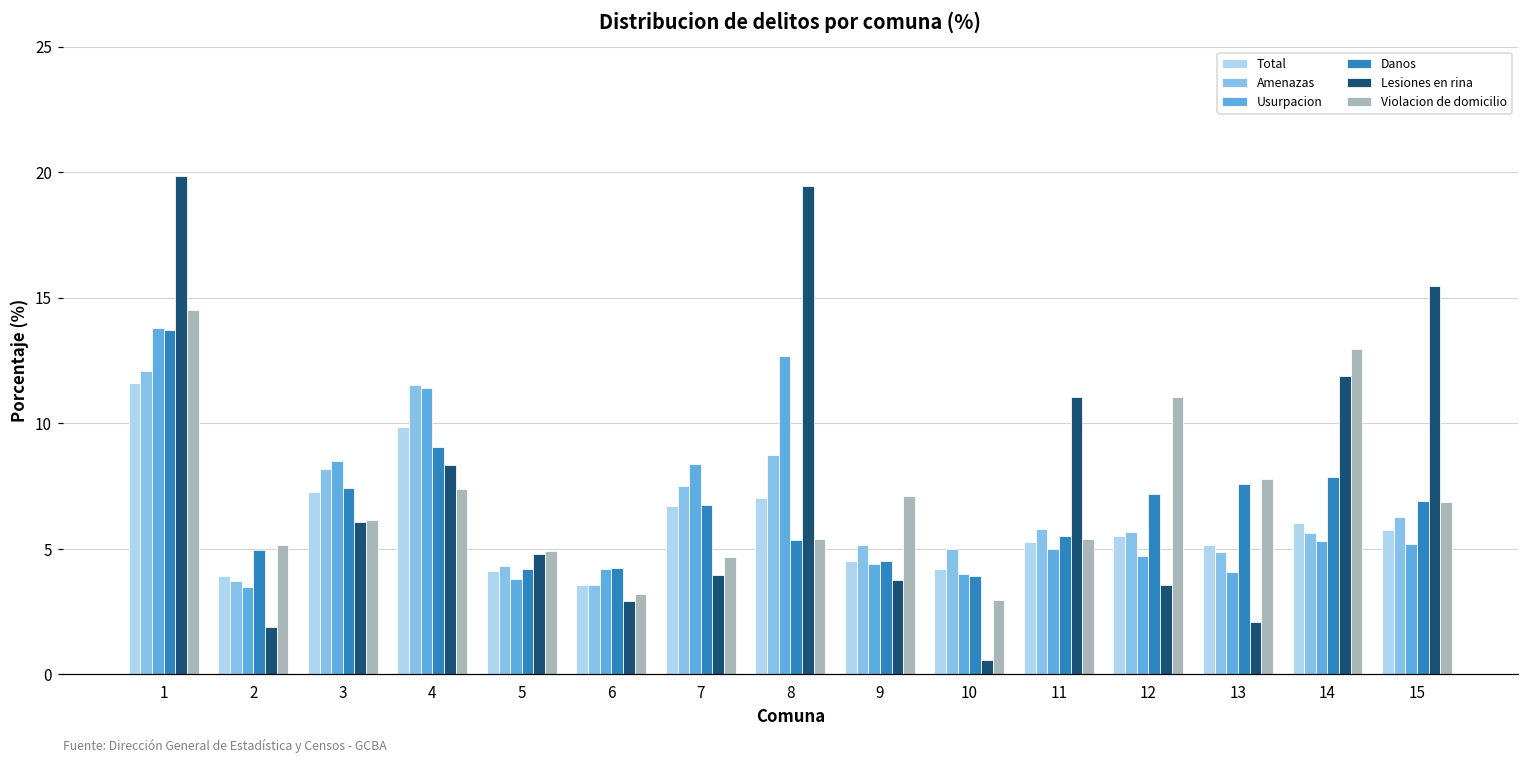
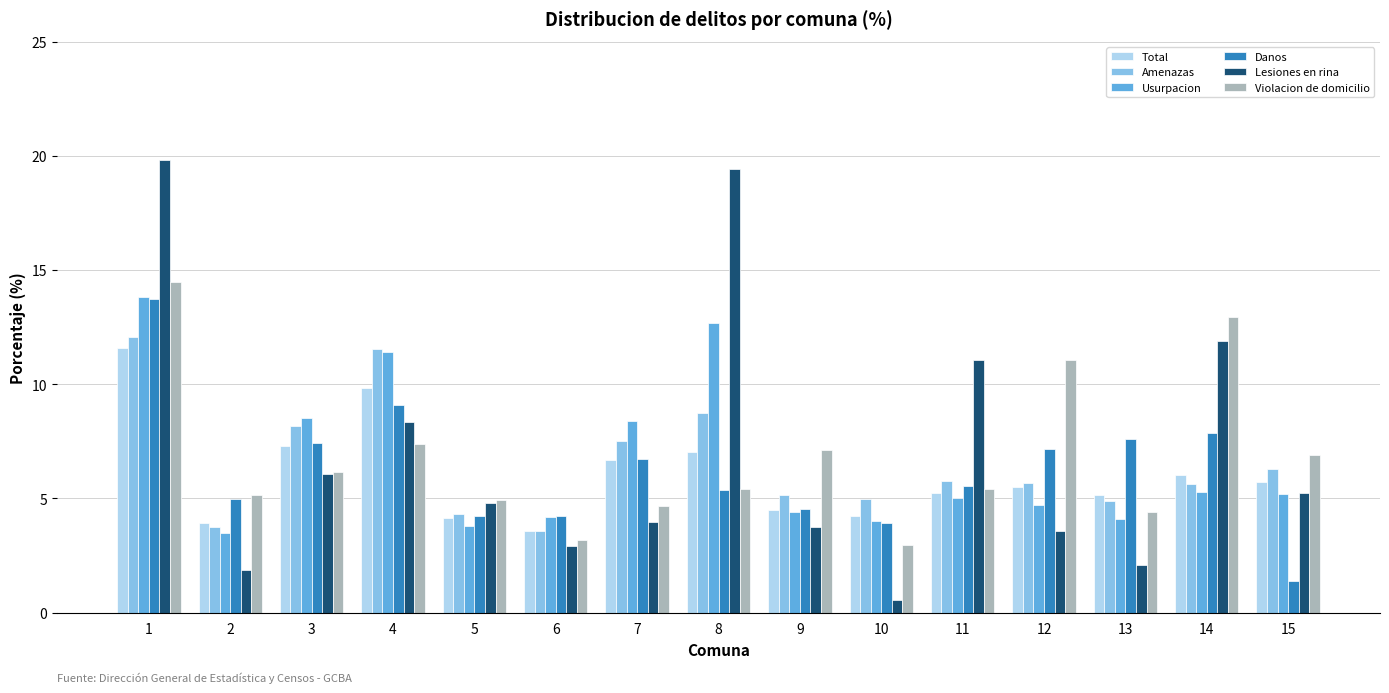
Violacion de domicilio, 13: 7.8 -> 4.4
Danos, 15: 6.9 -> 1.4
Lesiones en rina, 15: 15.5 -> 5.2
